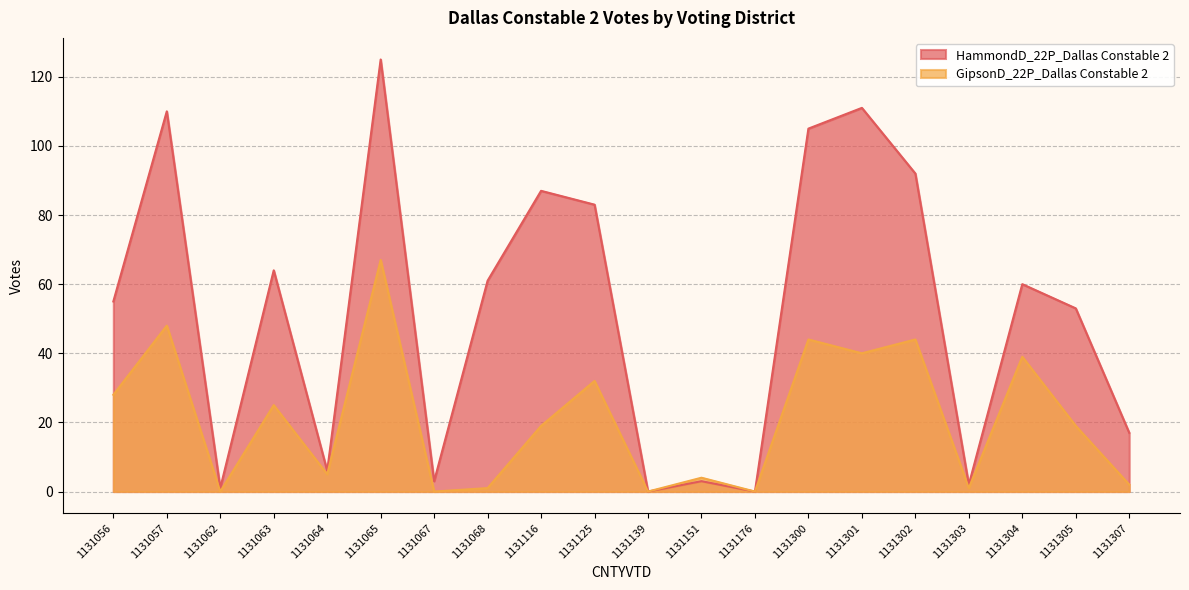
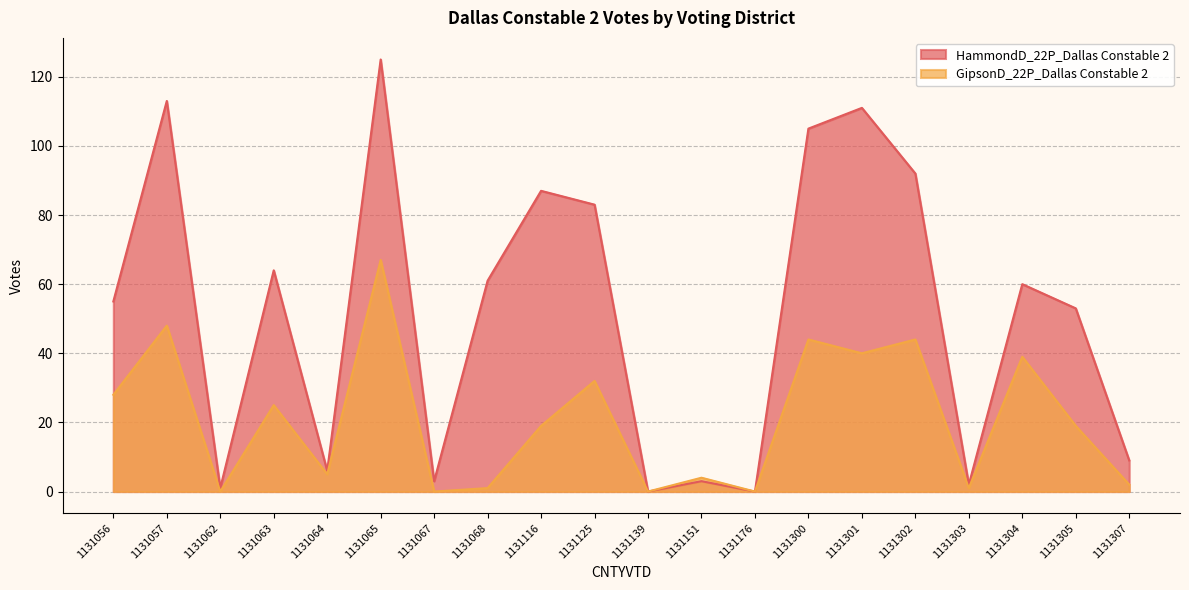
HammondD_22P_Dallas Constable 2, 1131057: 110 -> 113
HammondD_22P_Dallas Constable 2, 1131307: 17 -> 9
